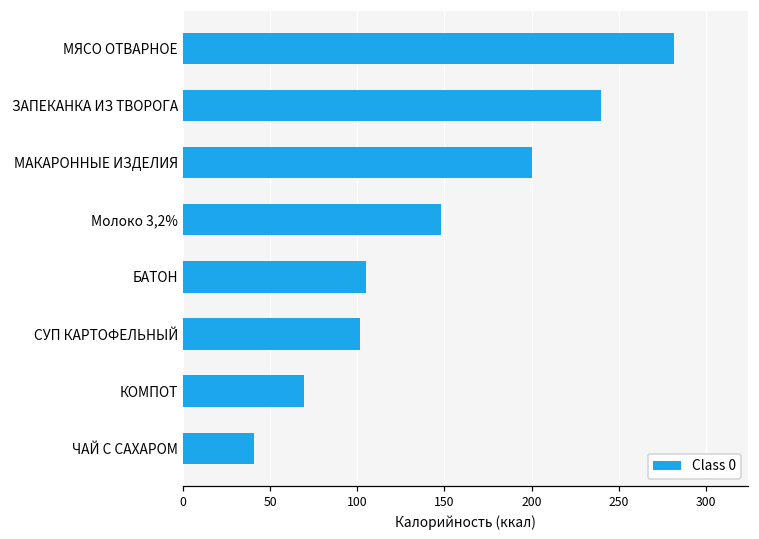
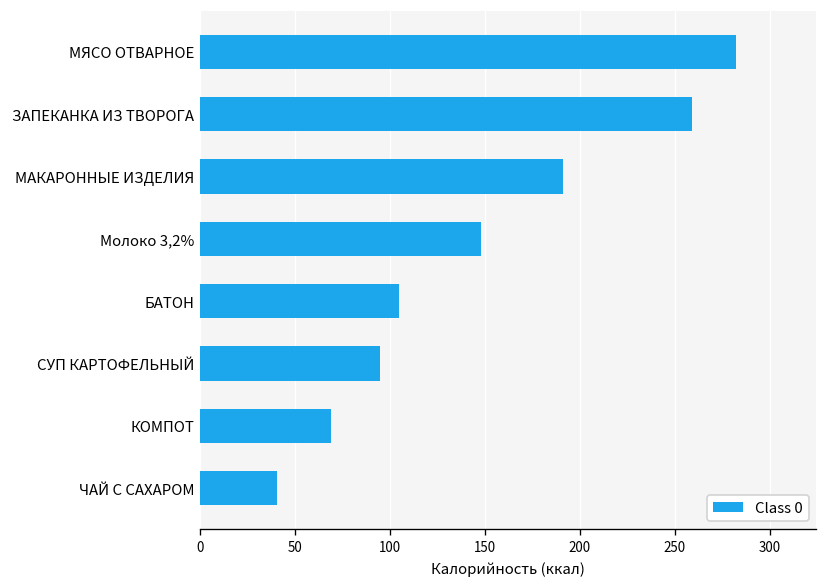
ЗАПЕКАНКА ИЗ ТВОРОГА: 240 -> 259
МАКАРОННЫЕ ИЗДЕЛИЯ: 200 -> 191
СУП КАРТОФЕЛЬНЫЙ: 102 -> 95
